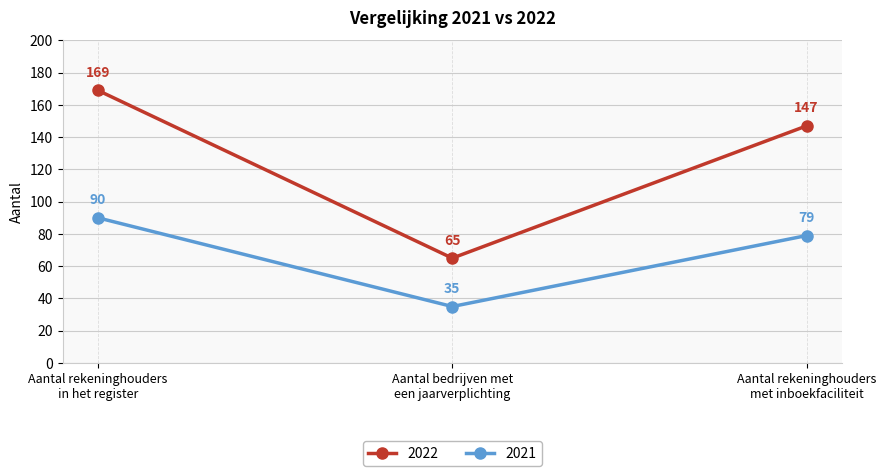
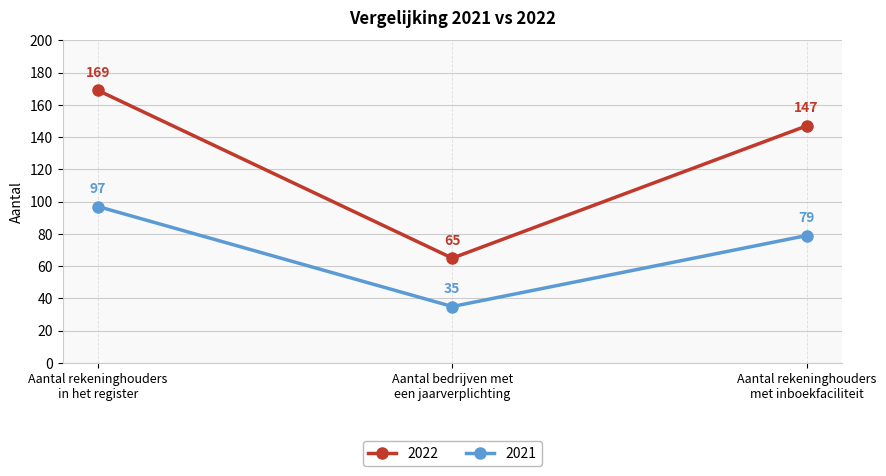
2021, Aantal rekeninghouders in het register: 90 -> 97
